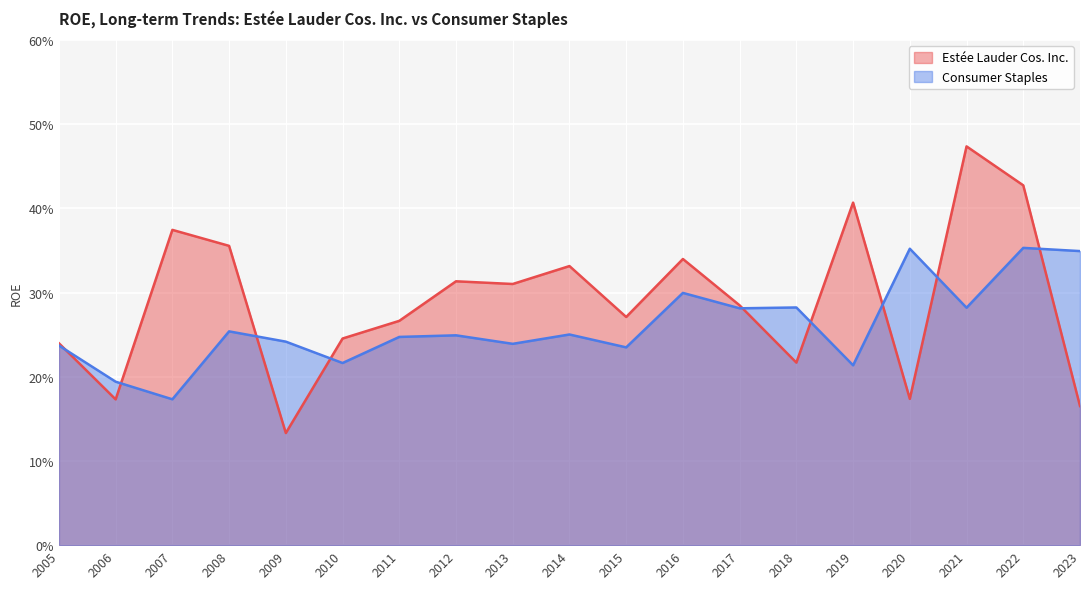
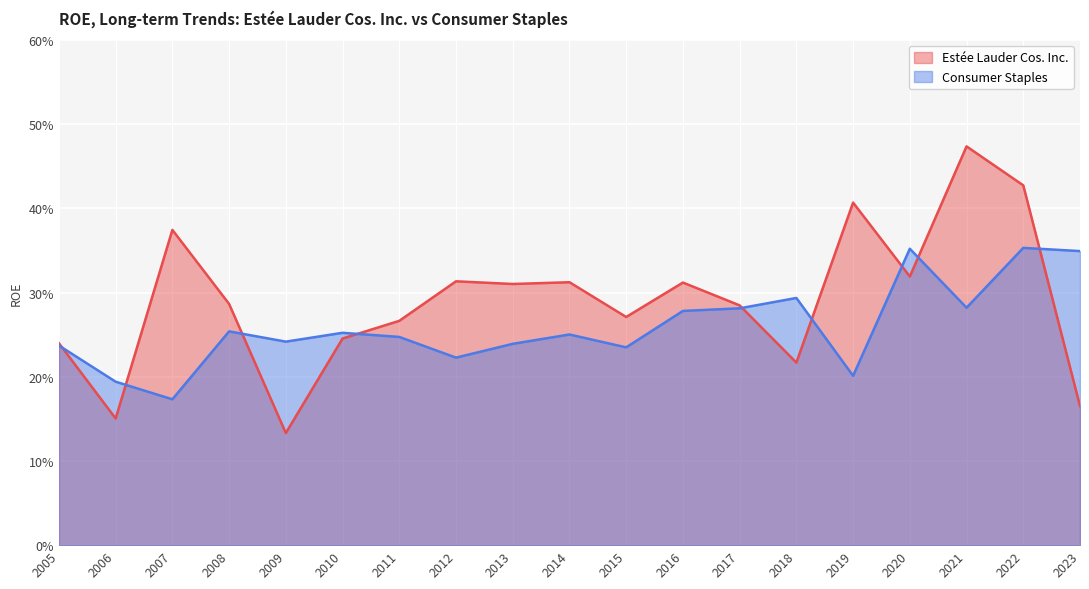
Estée Lauder Cos. Inc., 2006: 17% -> 15%
Estée Lauder Cos. Inc., 2008: 36% -> 29%
Consumer Staples, 2010: 22% -> 25%
Consumer Staples, 2012: 25% -> 22%
Estée Lauder Cos. Inc., 2014: 33% -> 31%
Estée Lauder Cos. Inc., 2016: 34% -> 31%
Consumer Staples, 2016: 30% -> 28%
Consumer Staples, 2018: 28% -> 29%
Consumer Staples, 2019: 21% -> 20%
Estée Lauder Cos. Inc., 2020: 17% -> 32%
